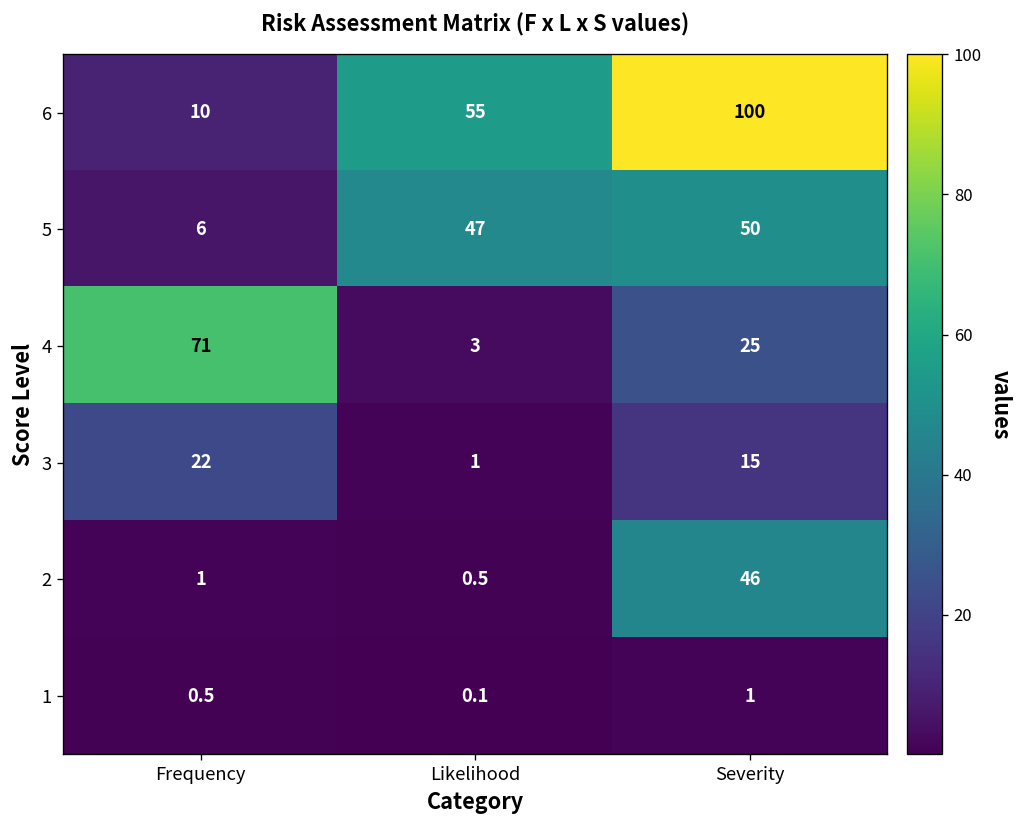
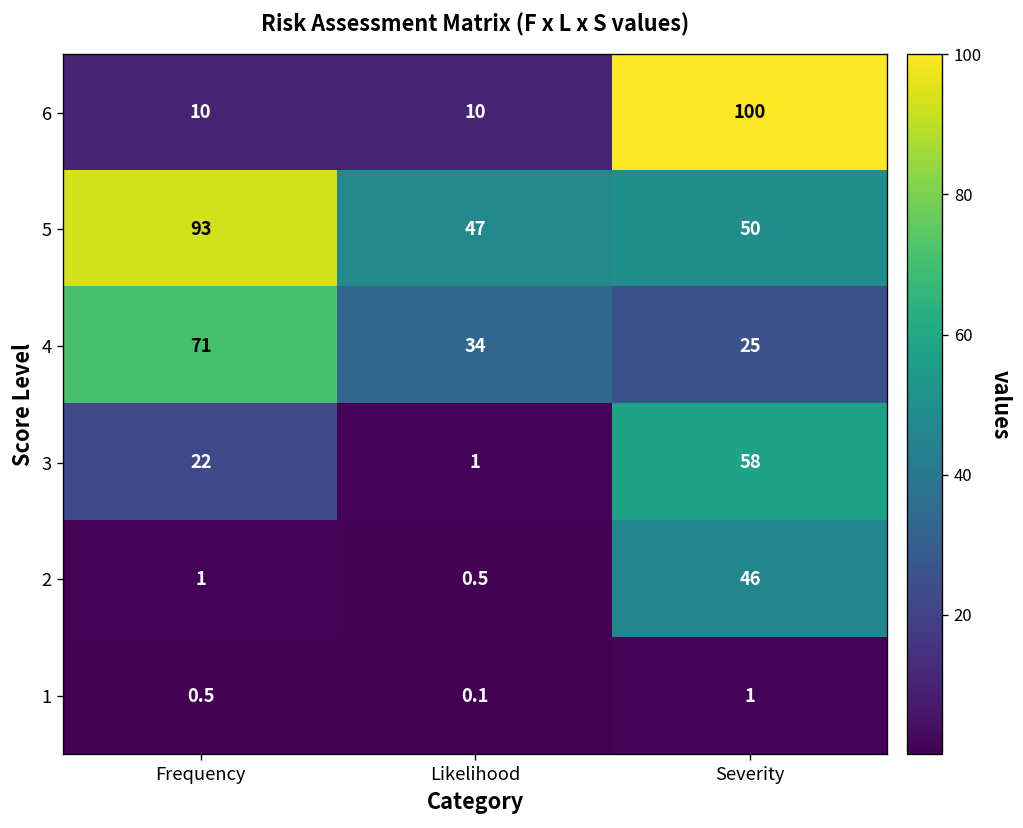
6, Likelihood: 55 -> 10
5, Frequency: 6 -> 93
4, Likelihood: 3 -> 34
3, Severity: 15 -> 58
